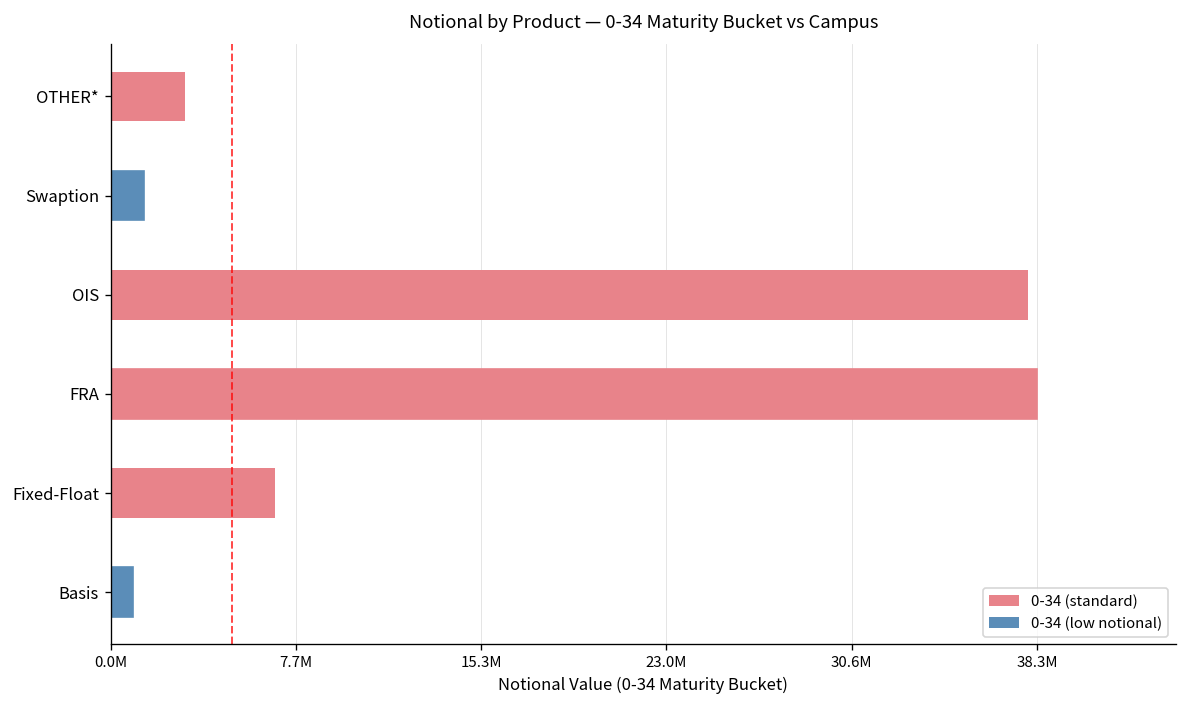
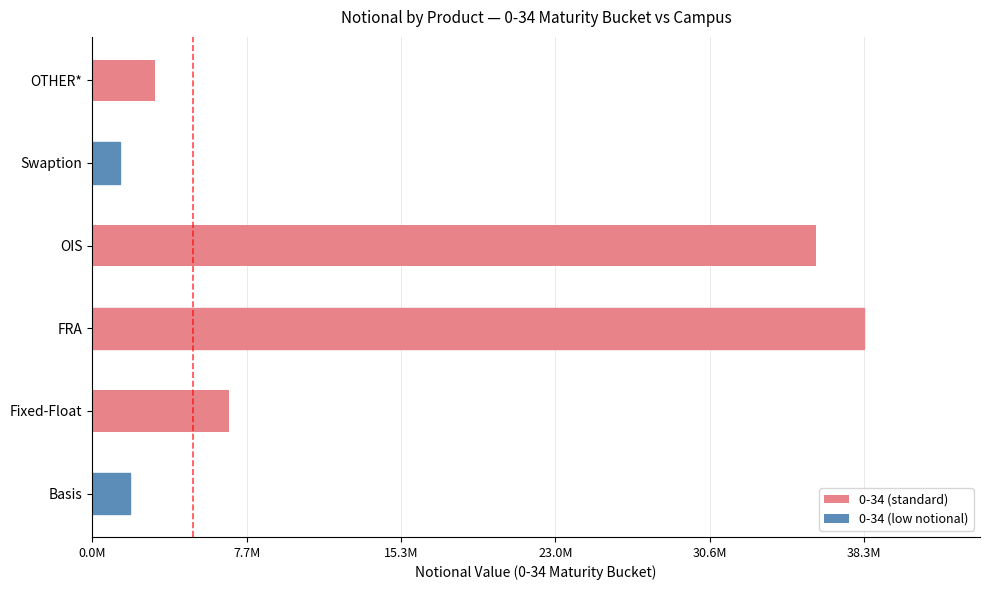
OIS: 37900000 -> 35900000
Basis: 900000 -> 1900000
